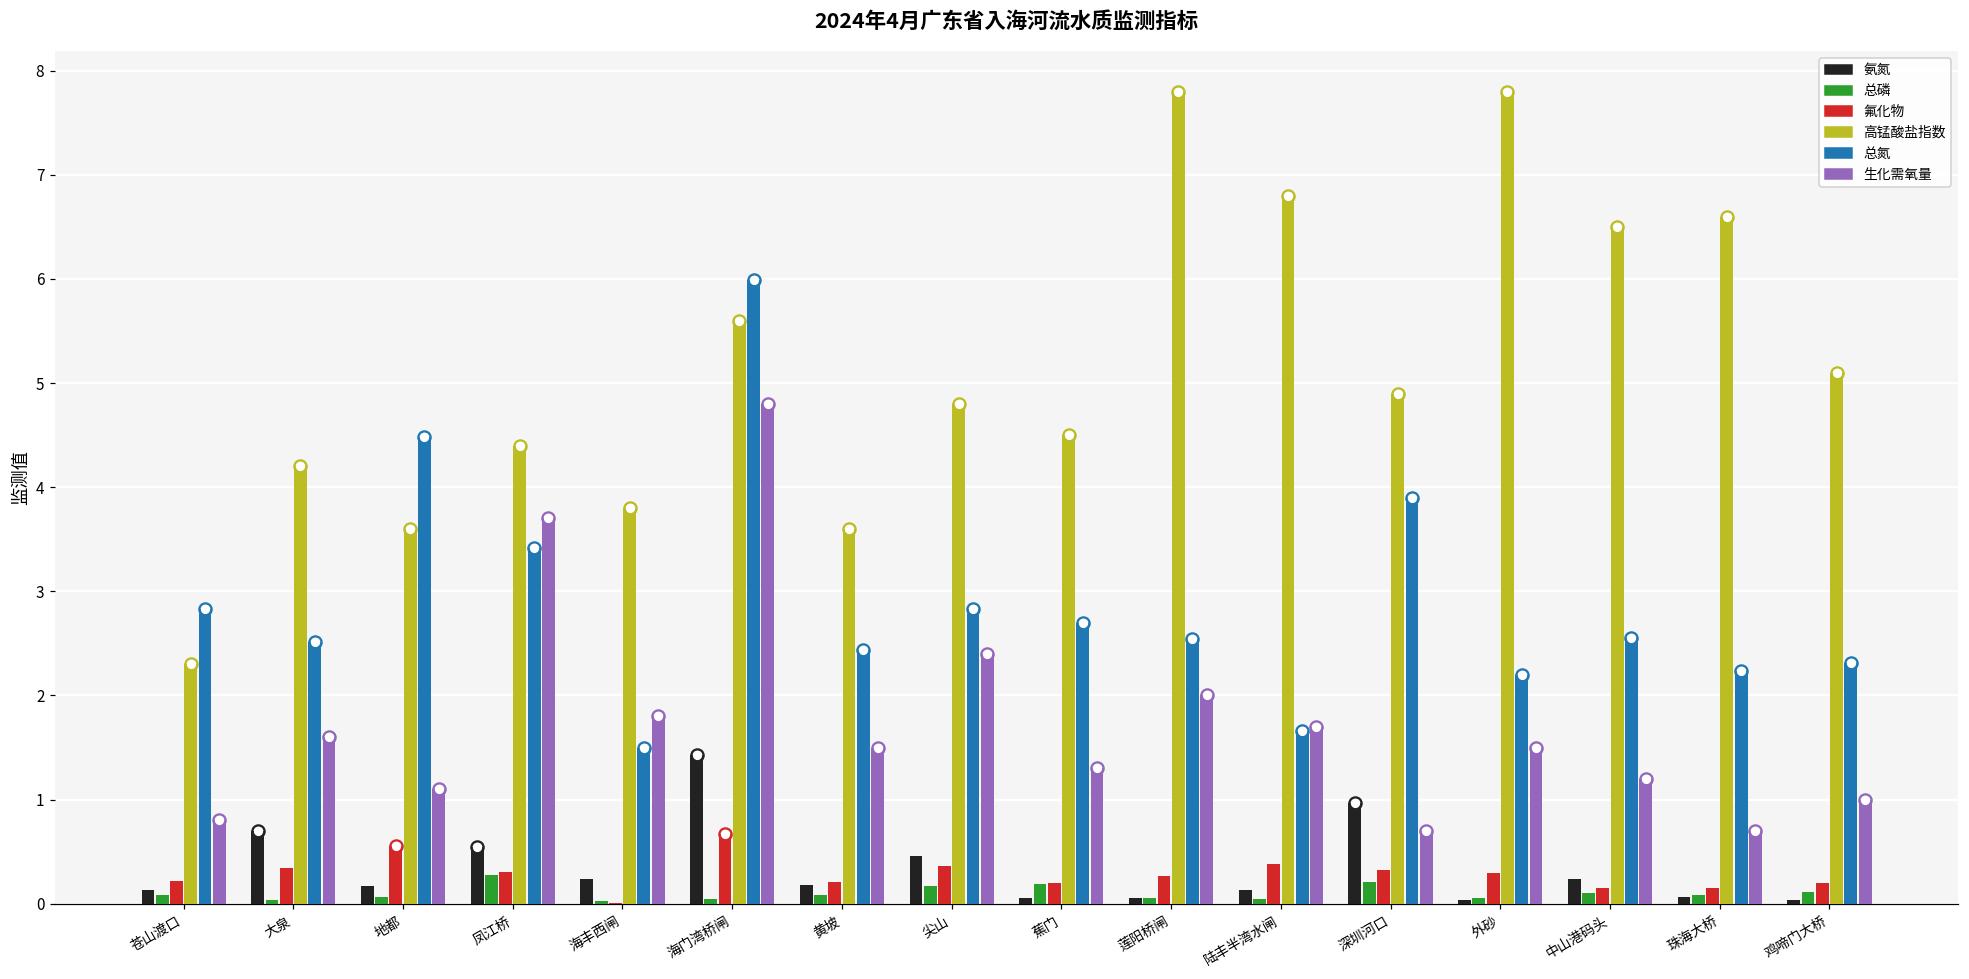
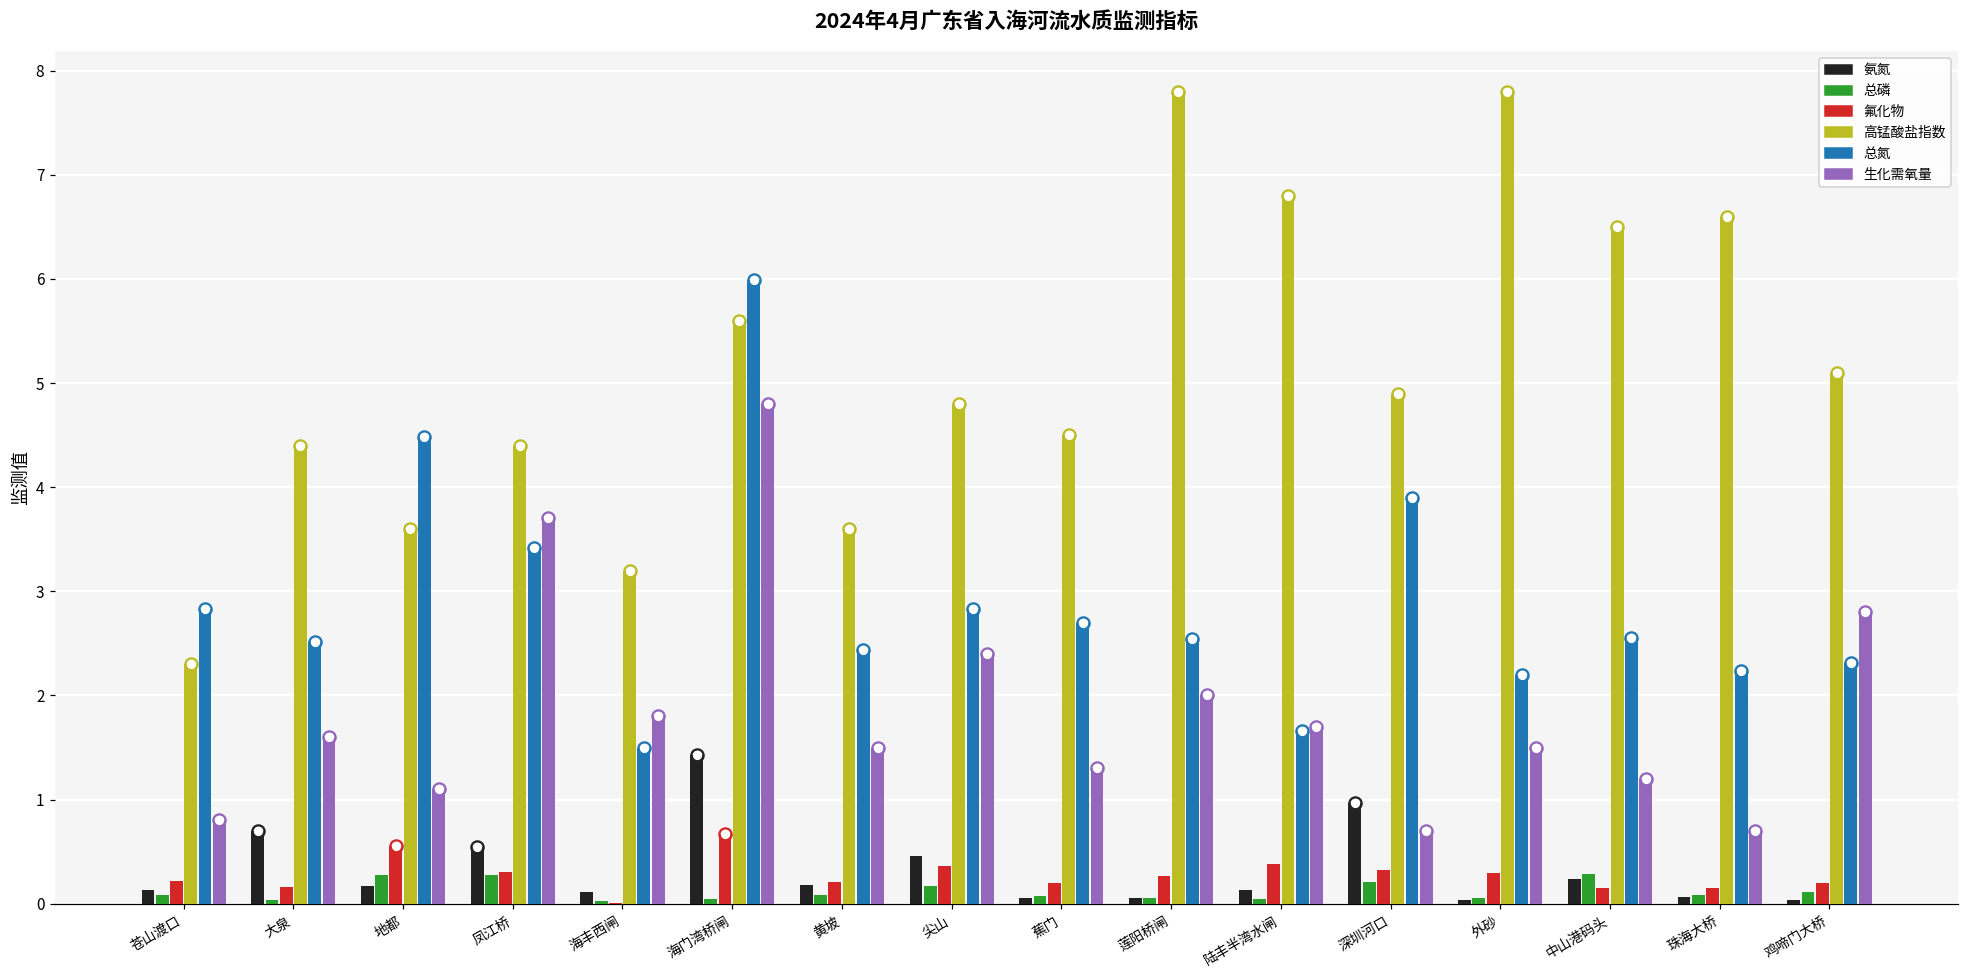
氟化物, 大泉: 0.3 -> 0.2
高锰酸盐指数, 大泉: 4.2 -> 4.4
总磷, 地都: 0.1 -> 0.3
氨氮, 海丰西闸: 0.2 -> 0.1
高锰酸盐指数, 海丰西闸: 3.8 -> 3.2
总磷, 蕉门: 0.2 -> 0.1
总磷, 中山港码头: 0.1 -> 0.3
生化需氧量, 鸡啼门大桥: 1.0 -> 2.8
